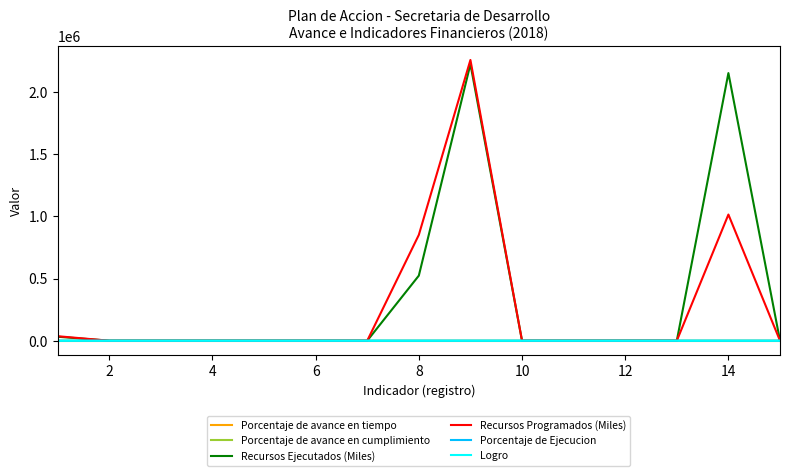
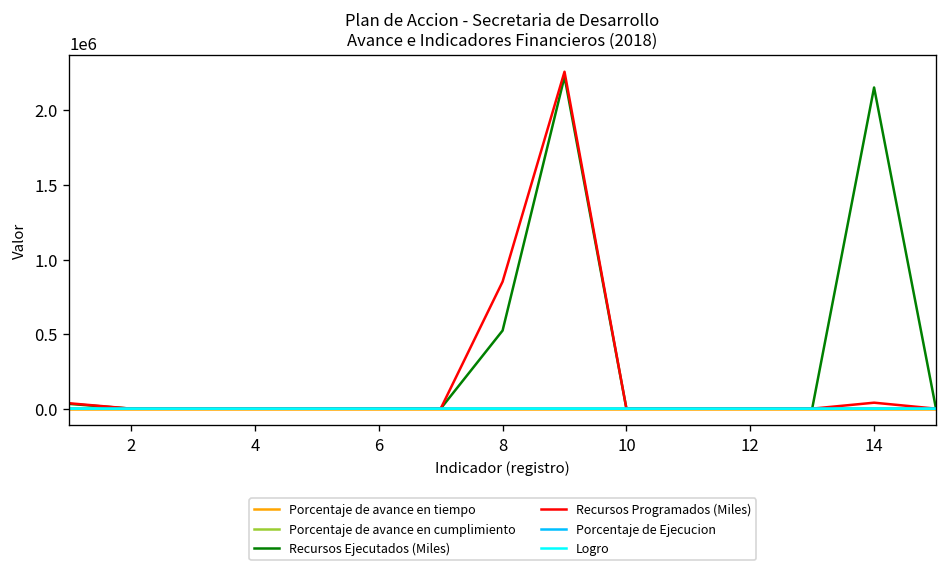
Recursos Programados (Miles), 14: 1020000 -> 40000
